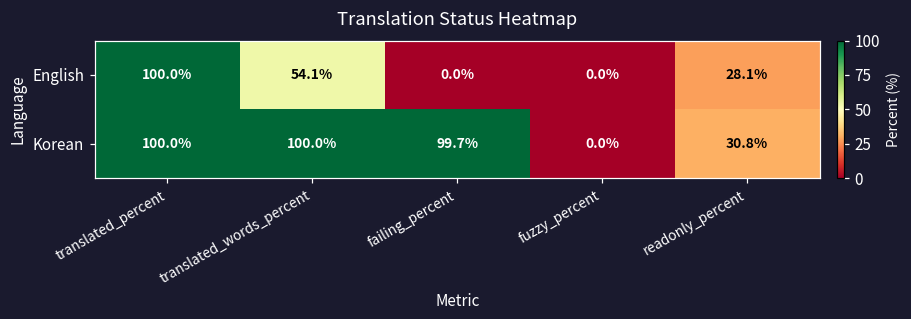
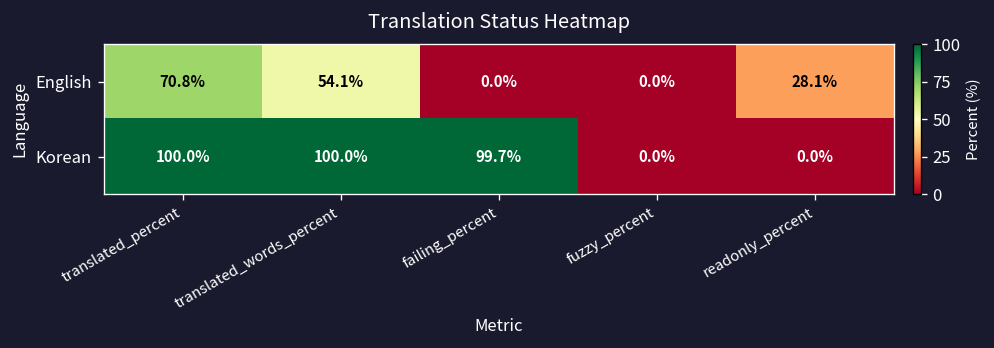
English, translated_percent: 100.0% -> 70.8%
Korean, readonly_percent: 30.8% -> 0.0%
